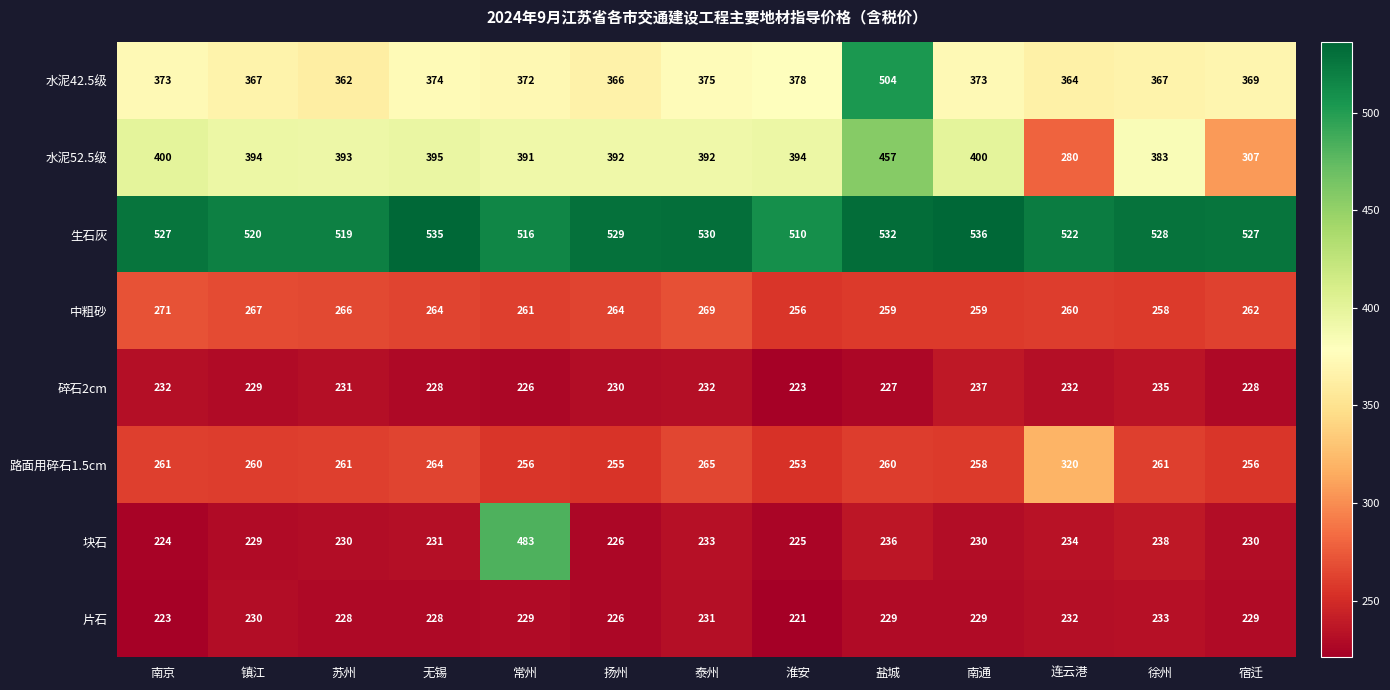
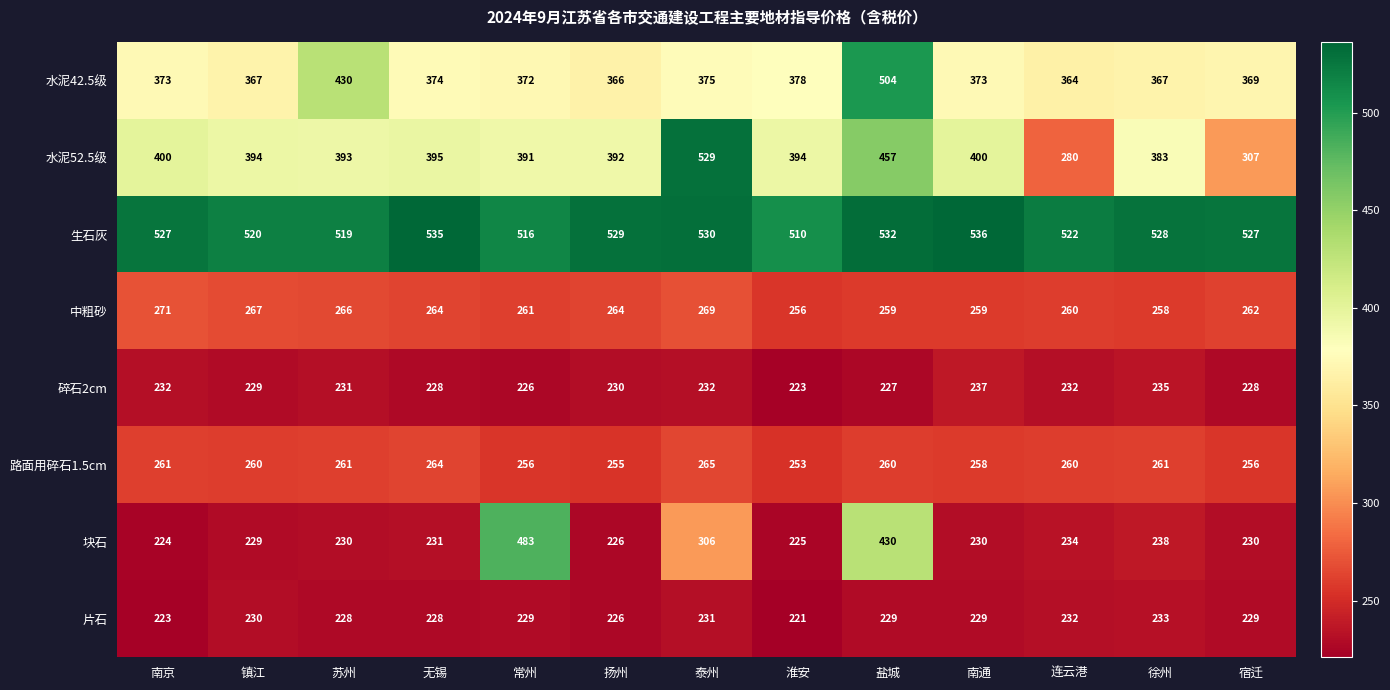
水泥42.5级, 苏州: 362 -> 430
水泥52.5级, 泰州: 392 -> 529
路面用碎石1.5cm, 连云港: 320 -> 260
块石, 泰州: 233 -> 306
块石, 盐城: 236 -> 430
